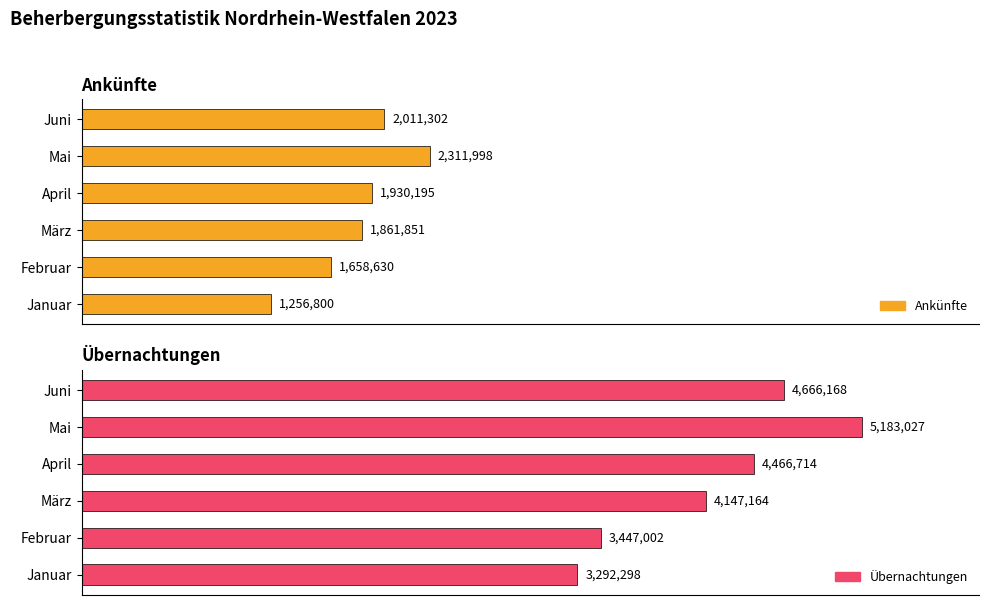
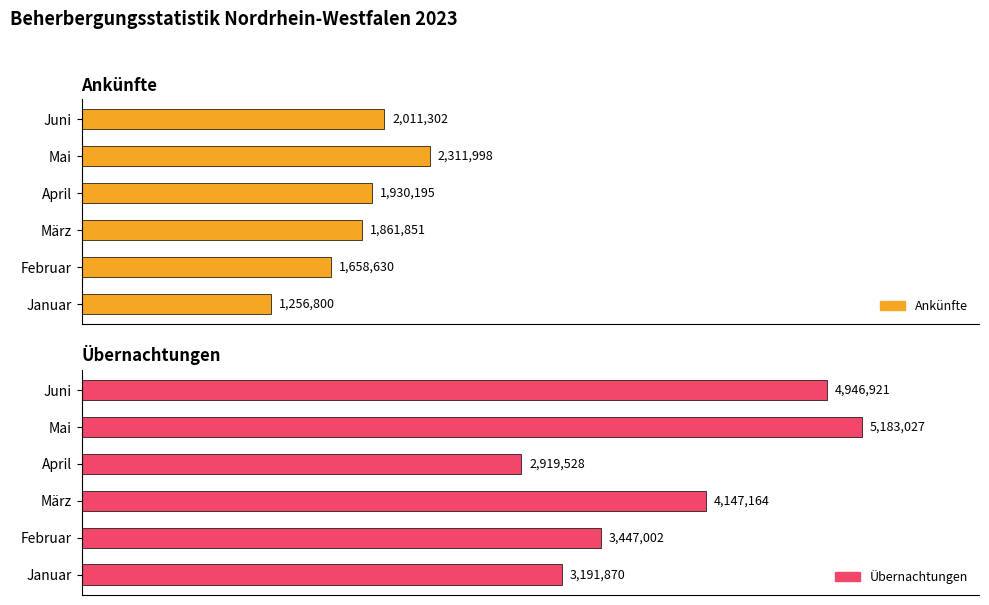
Übernachtungen, Juni: 4,666,168 -> 4,946,921
Übernachtungen, April: 4,466,714 -> 2,919,528
Übernachtungen, Januar: 3,292,298 -> 3,191,870
